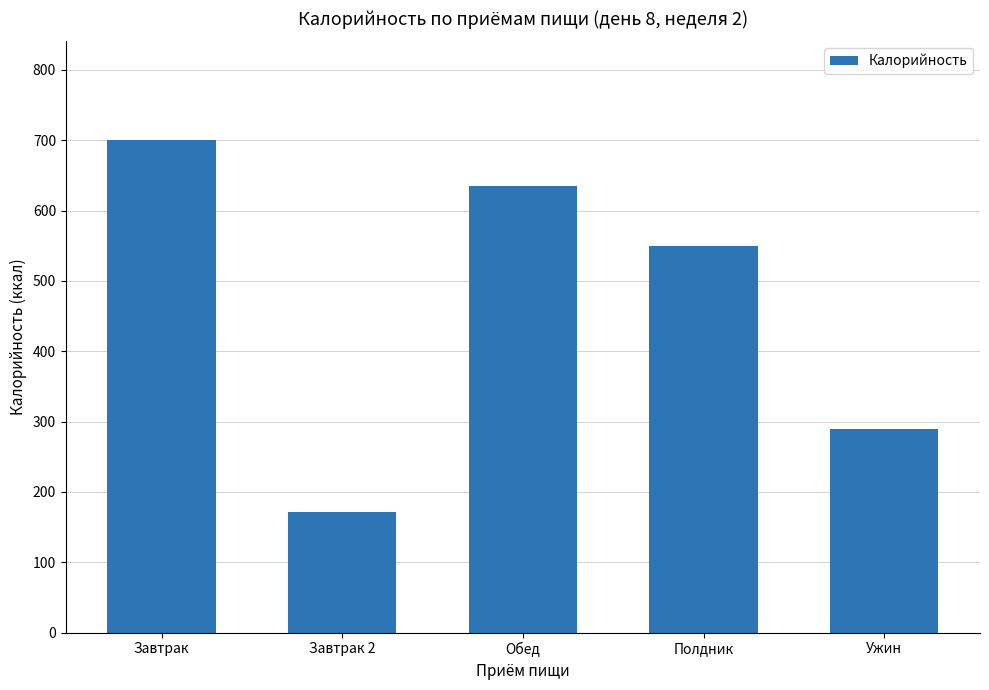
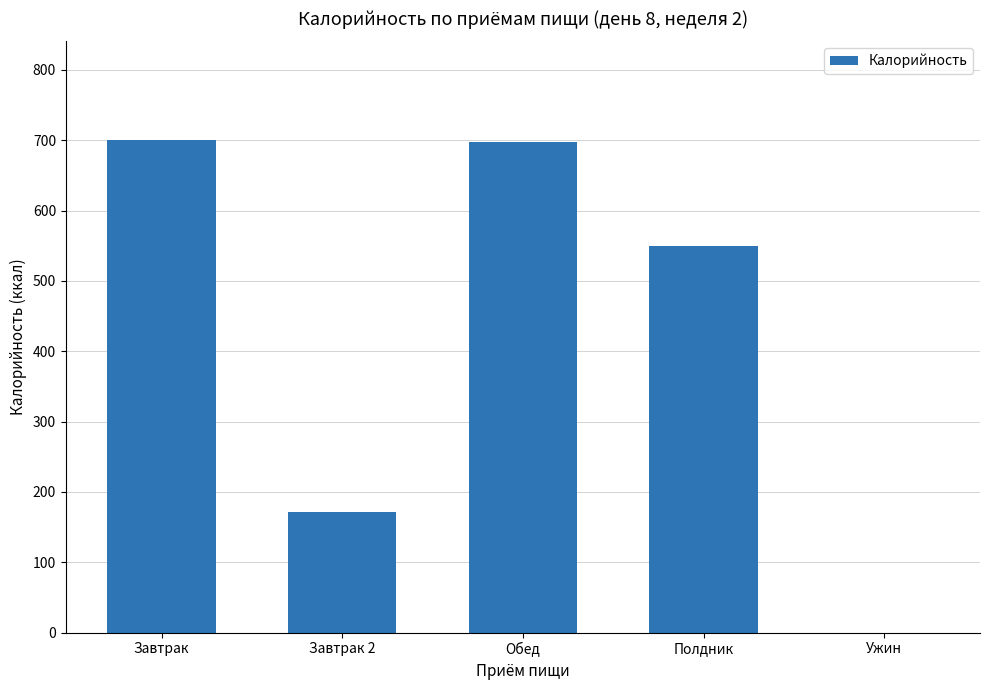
Обед: 630 -> 700
Ужин: 290 -> 0
